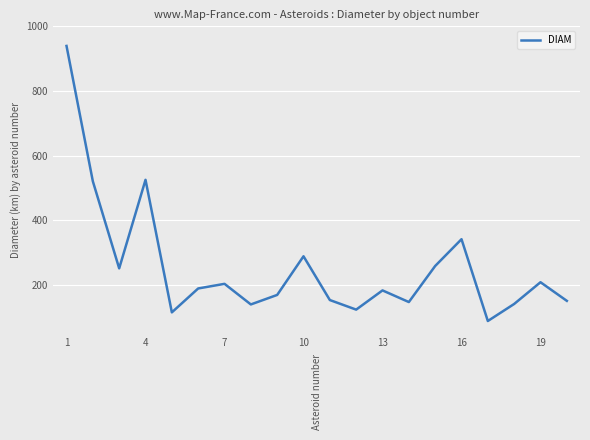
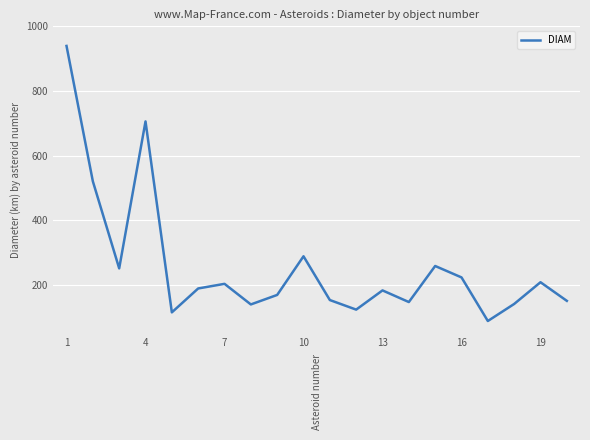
4: 530 -> 710
16: 340 -> 220
